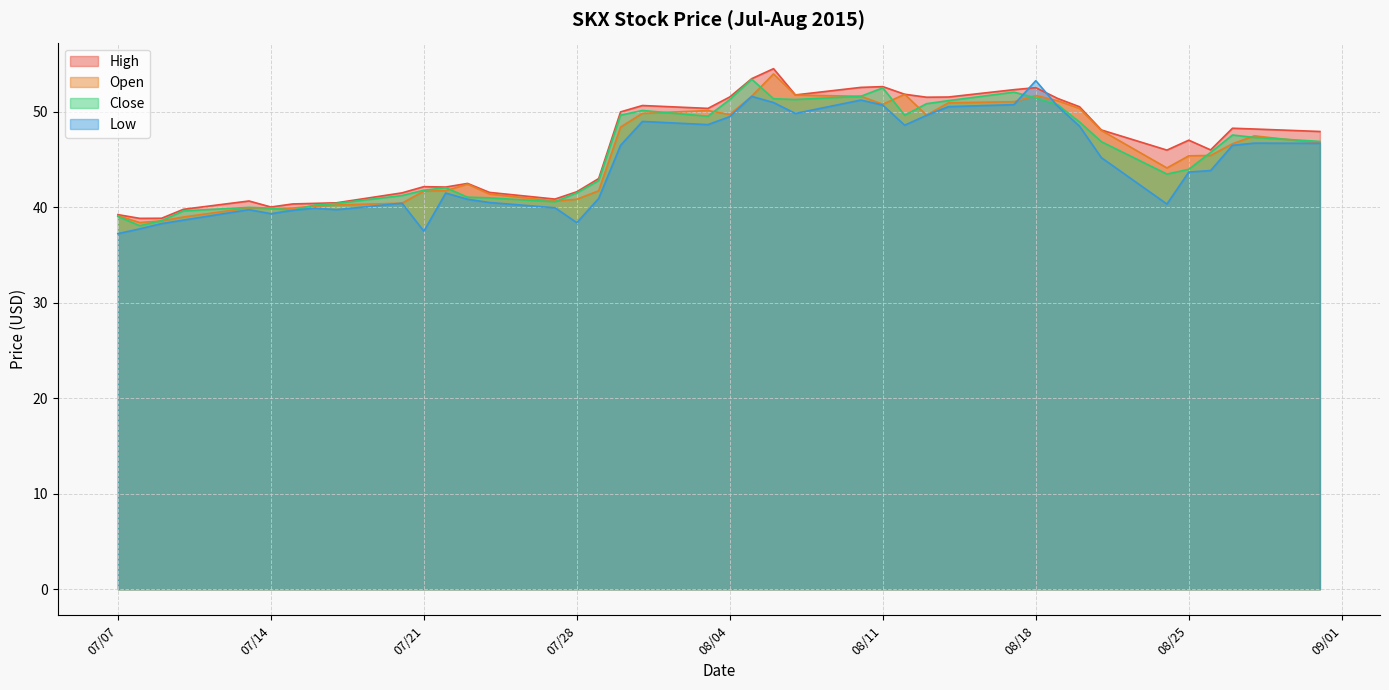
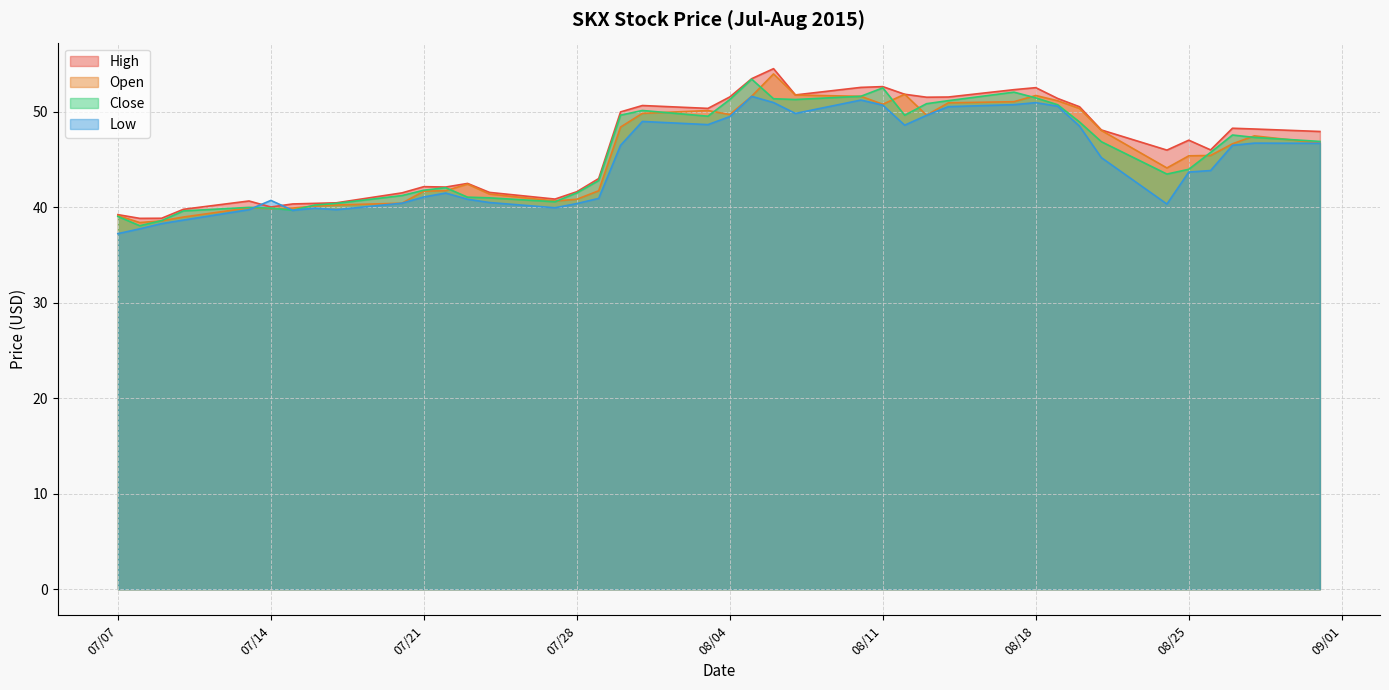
Low, 07/14: 39 -> 41
Low, 07/21: 38 -> 41
Low, 07/28: 38 -> 40
Low, 08/18: 53 -> 51
